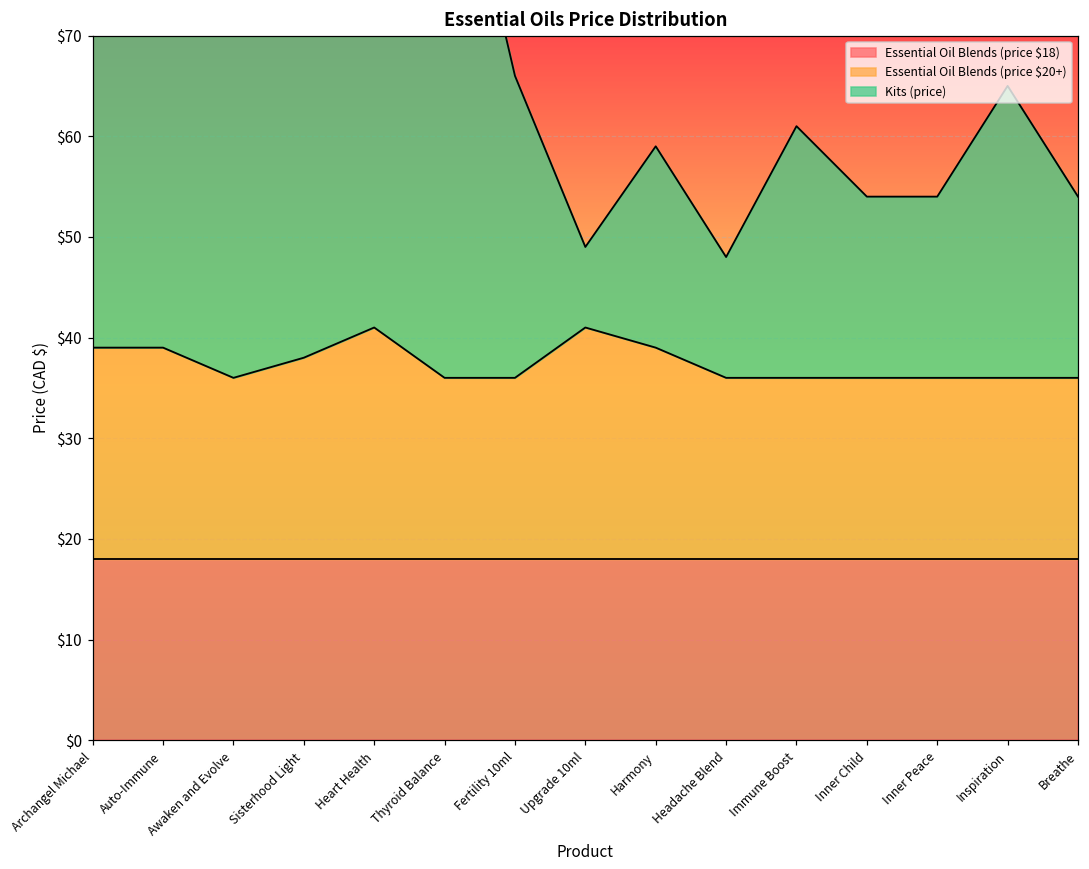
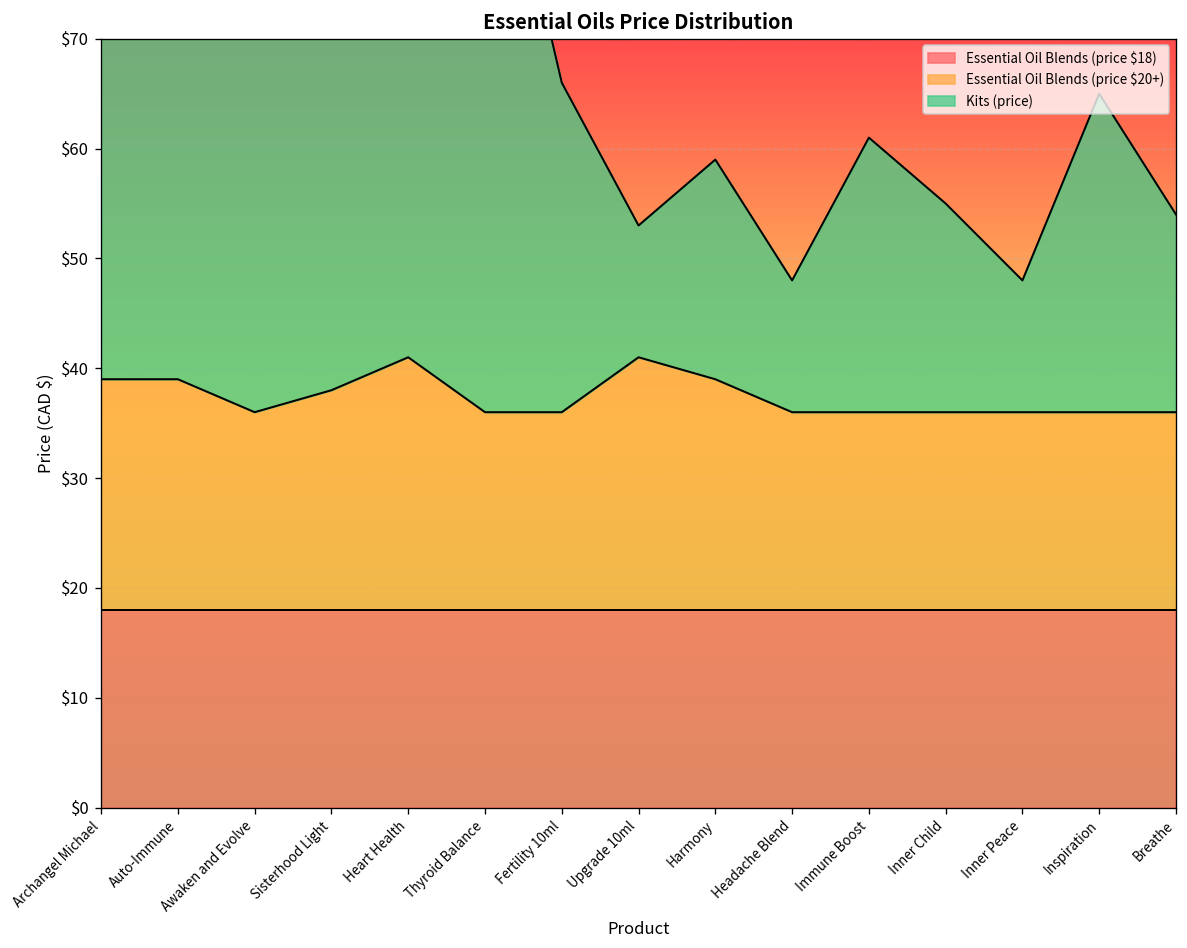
Kits (price), Upgrade 10ml: $8 -> $12
Kits (price), Inner Child: $18 -> $19
Kits (price), Inner Peace: $18 -> $12
